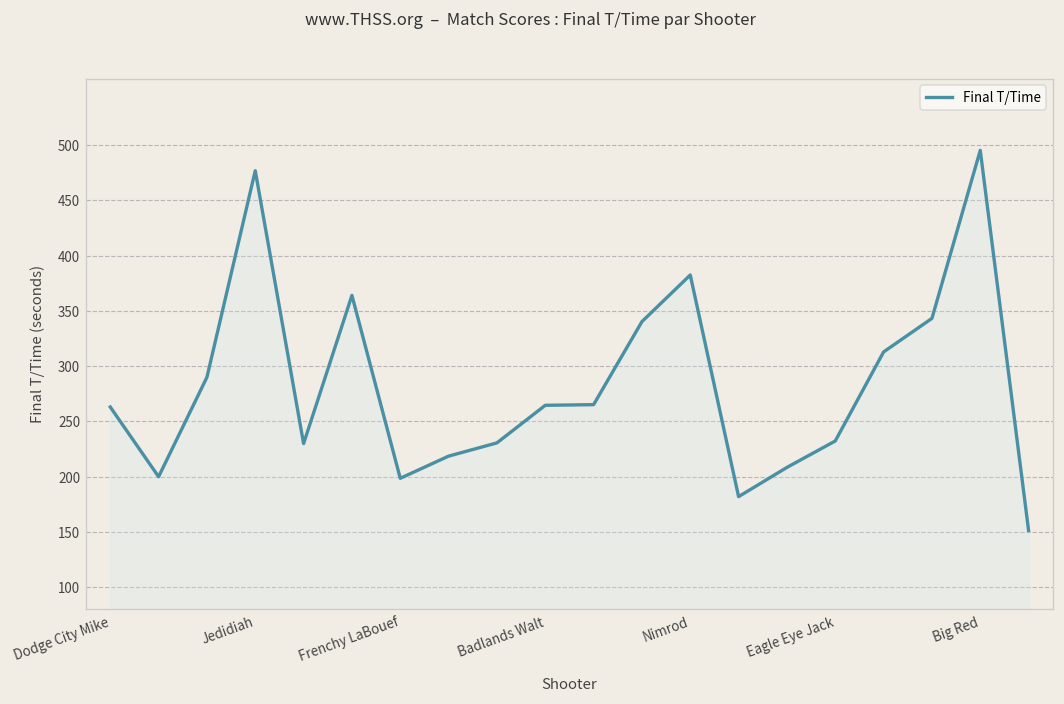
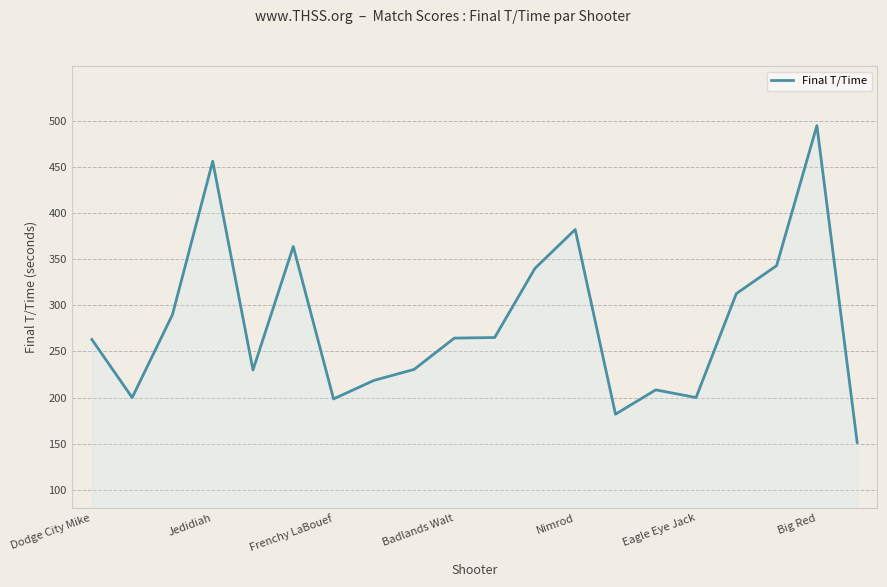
Jedidiah: 480 -> 460
Eagle Eye Jack: 230 -> 200
